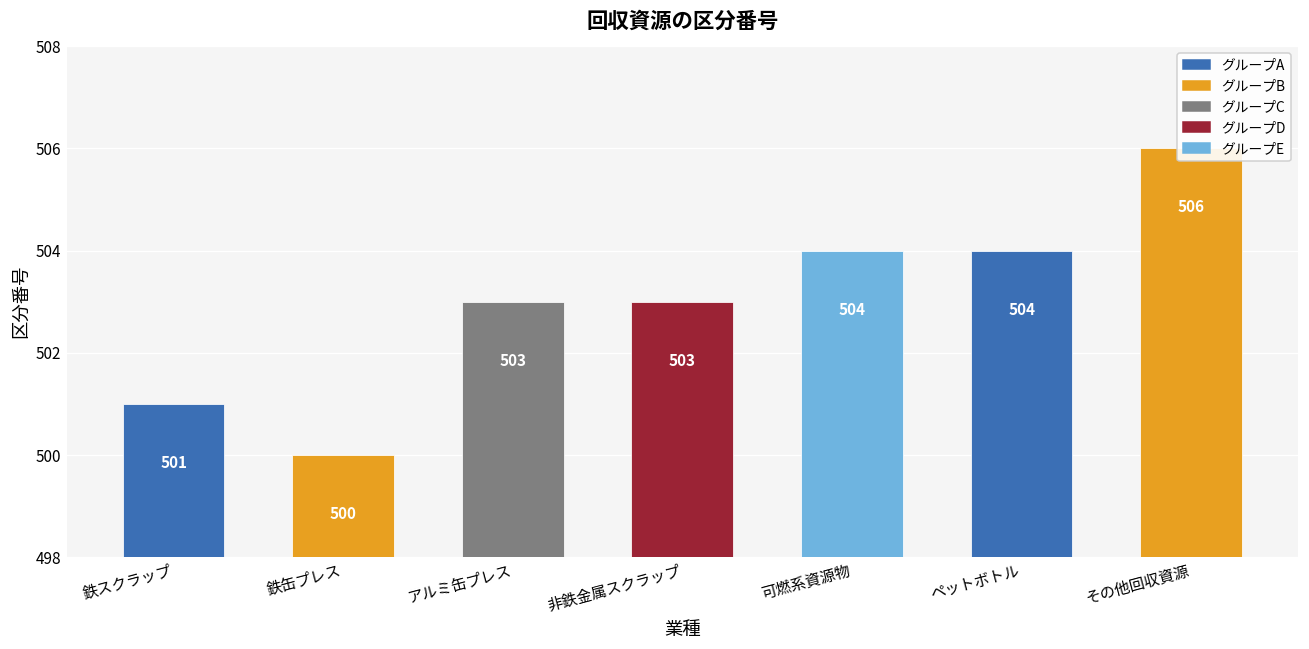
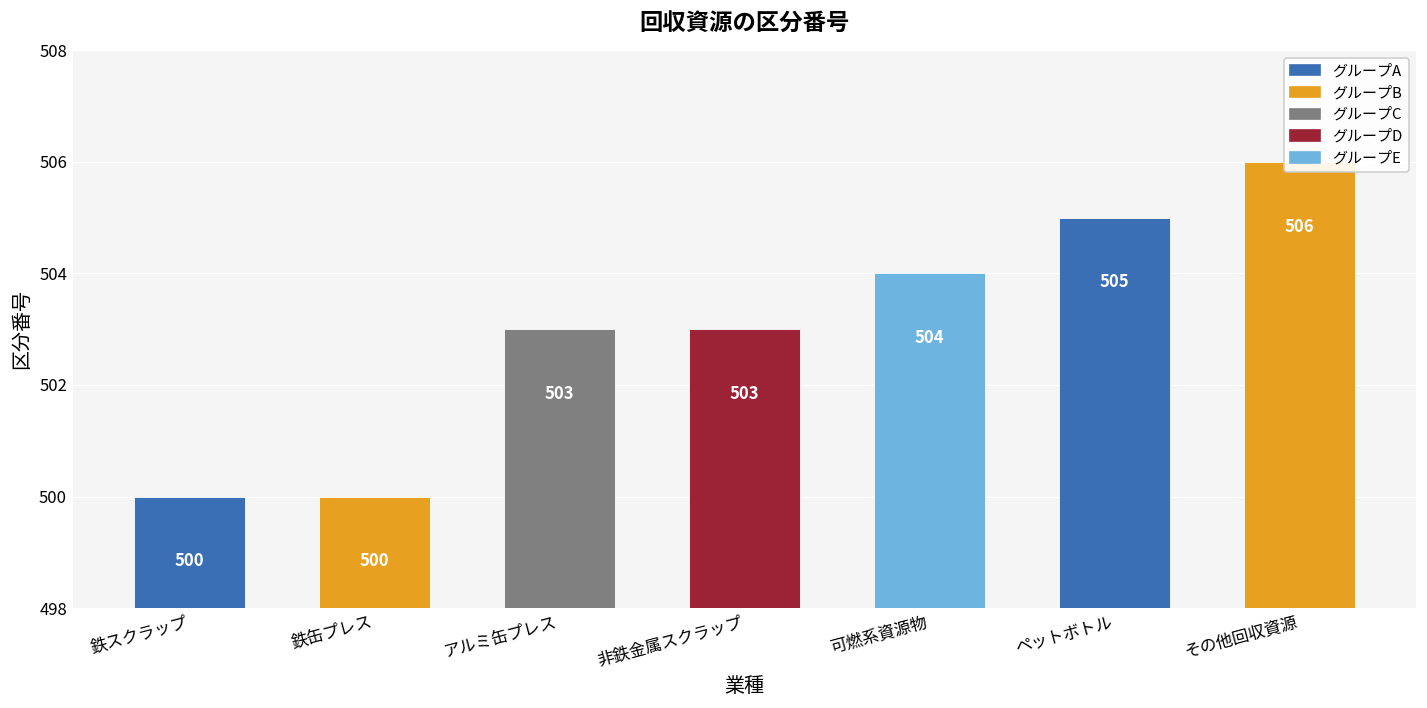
鉄スクラップ: 501 -> 500
ペットボトル: 504 -> 505
